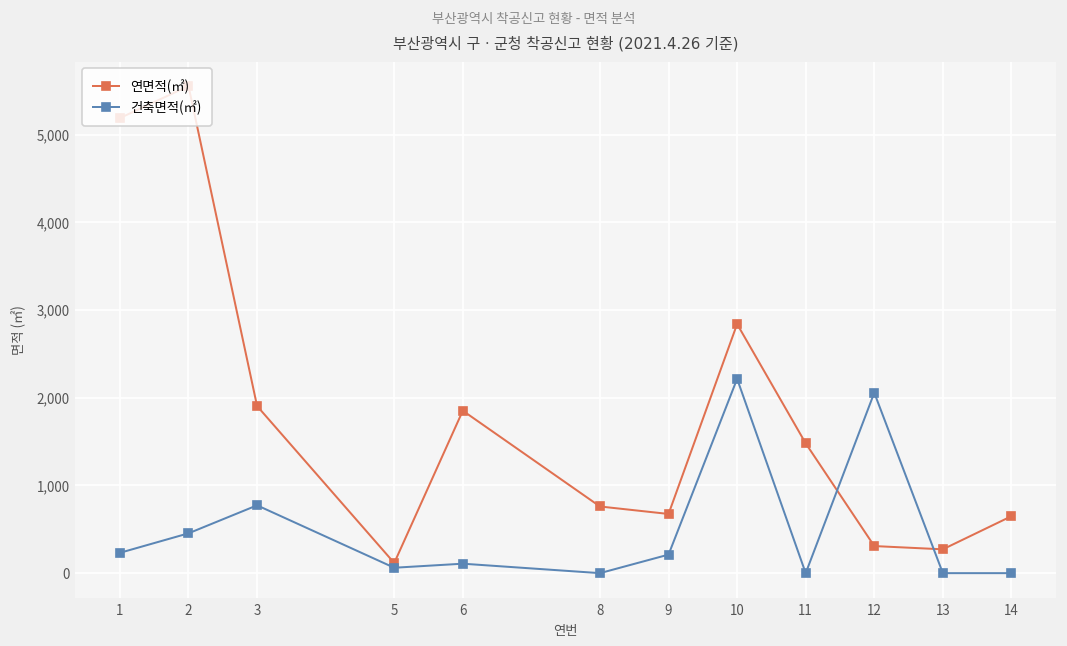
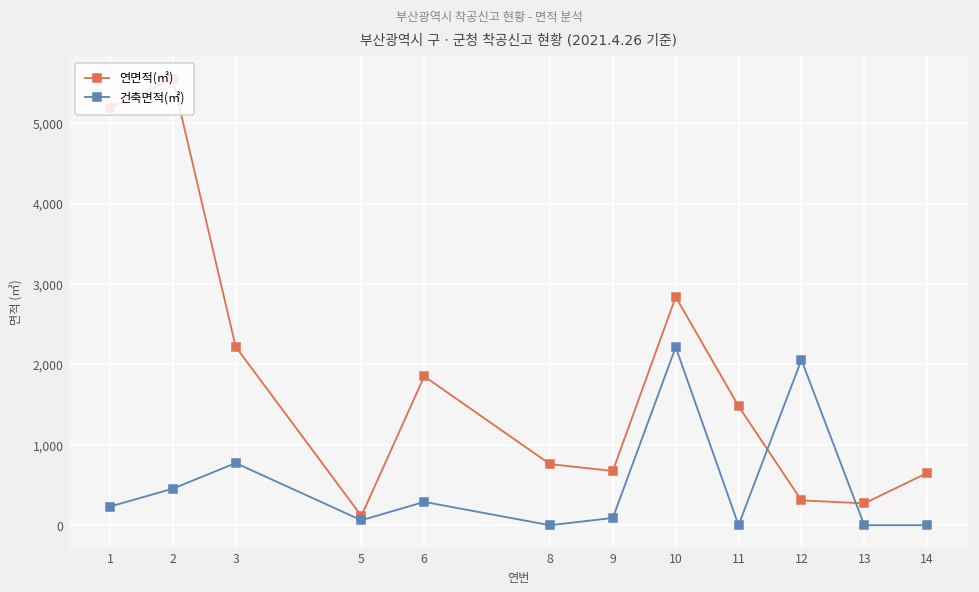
연면적(㎡), 3: 1,900 -> 2,200
건축면적(㎡), 6: 100 -> 300
건축면적(㎡), 9: 200 -> 100
